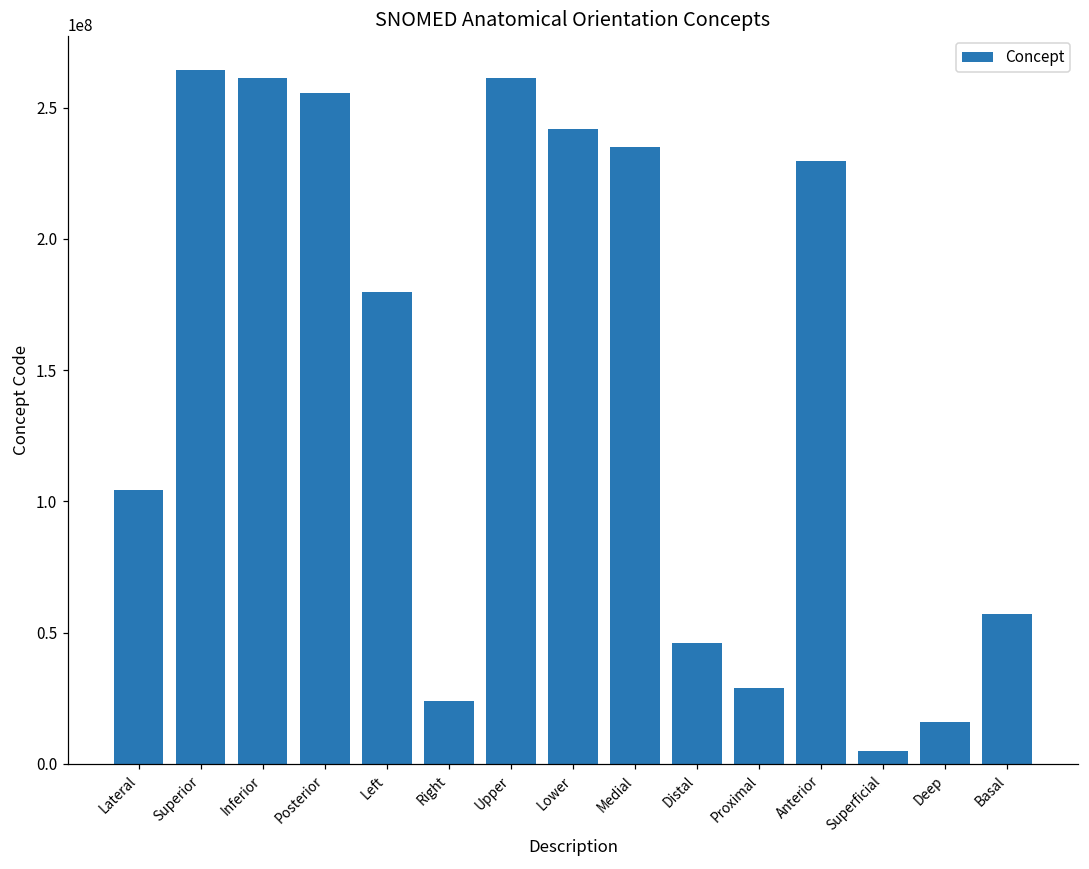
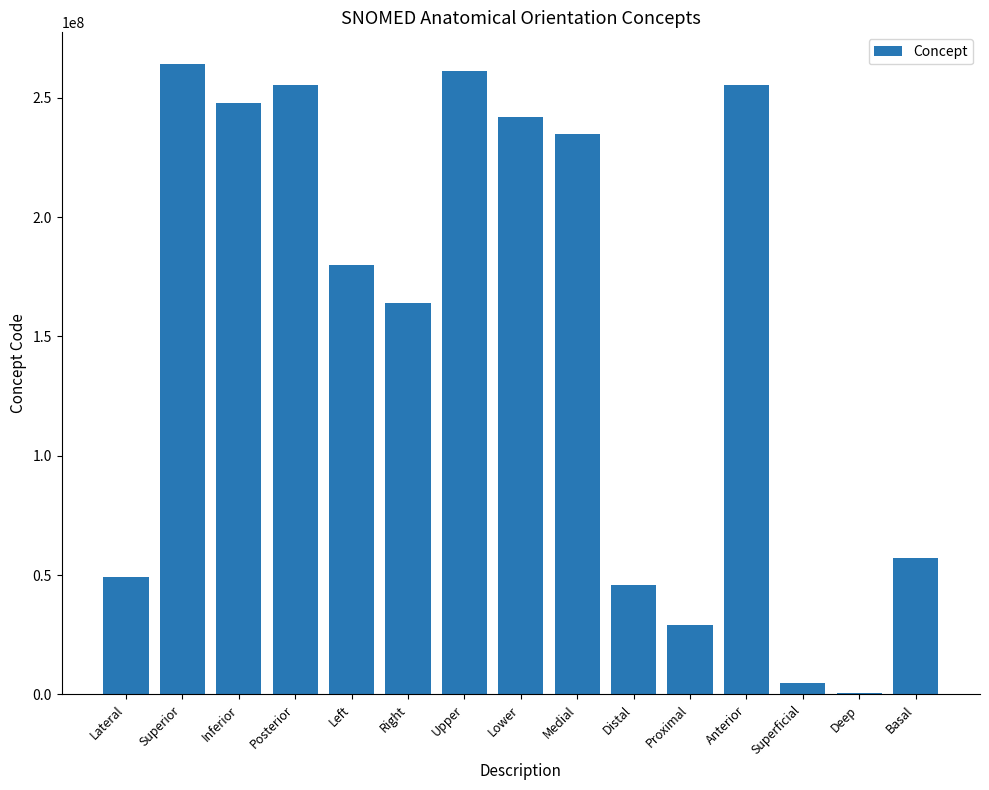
Lateral: 104000000 -> 49000000
Inferior: 261000000 -> 248000000
Right: 24000000 -> 164000000
Anterior: 230000000 -> 256000000
Deep: 16000000 -> 1000000
